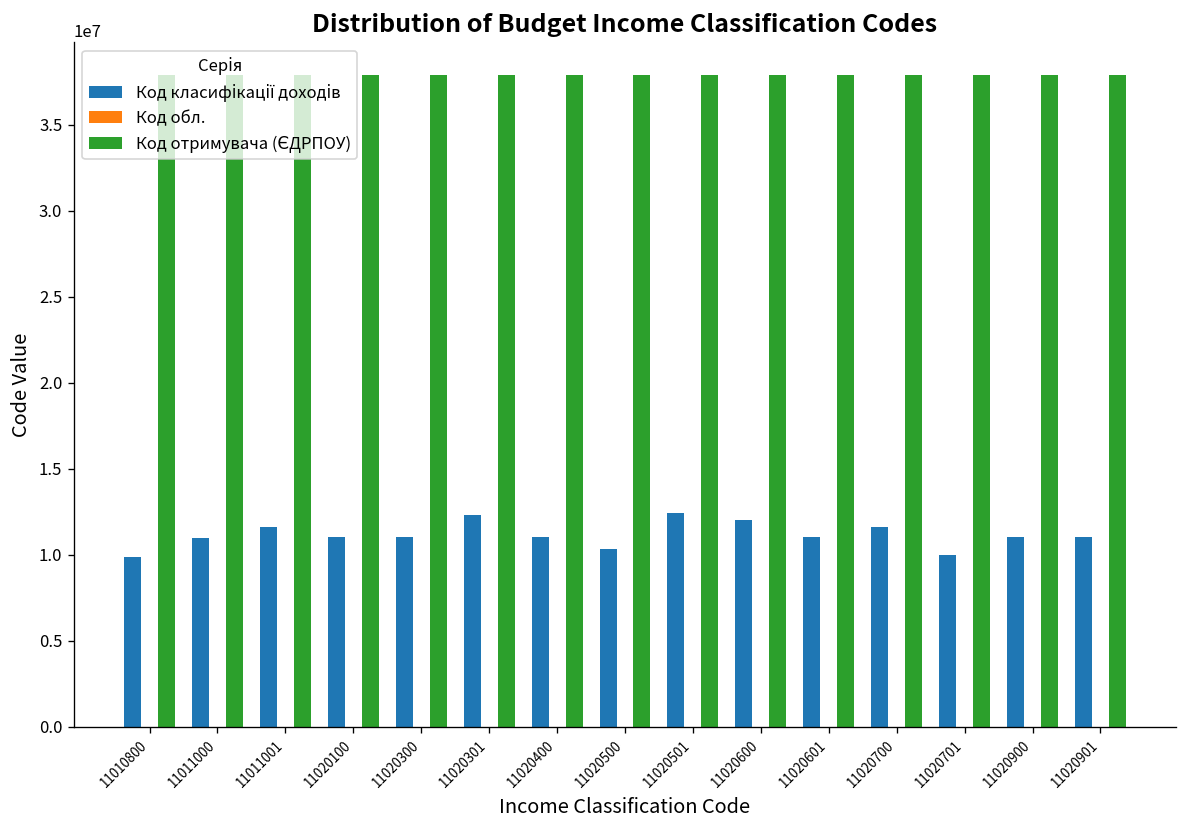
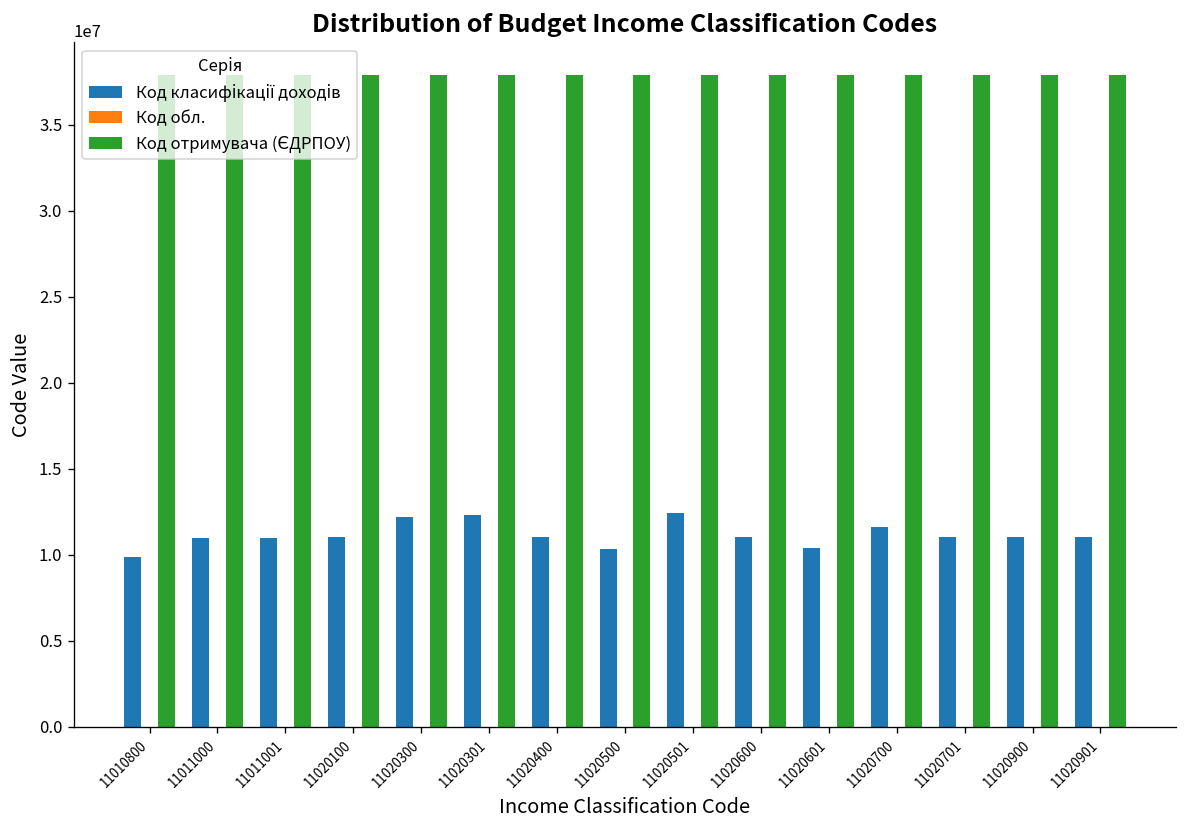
Код класифікації доходів, 11011001: 11600000 -> 11000000
Код класифікації доходів, 11020300: 11000000 -> 12200000
Код класифікації доходів, 11020600: 12000000 -> 11000000
Код класифікації доходів, 11020601: 11000000 -> 10400000
Код класифікації доходів, 11020701: 10000000 -> 11000000
